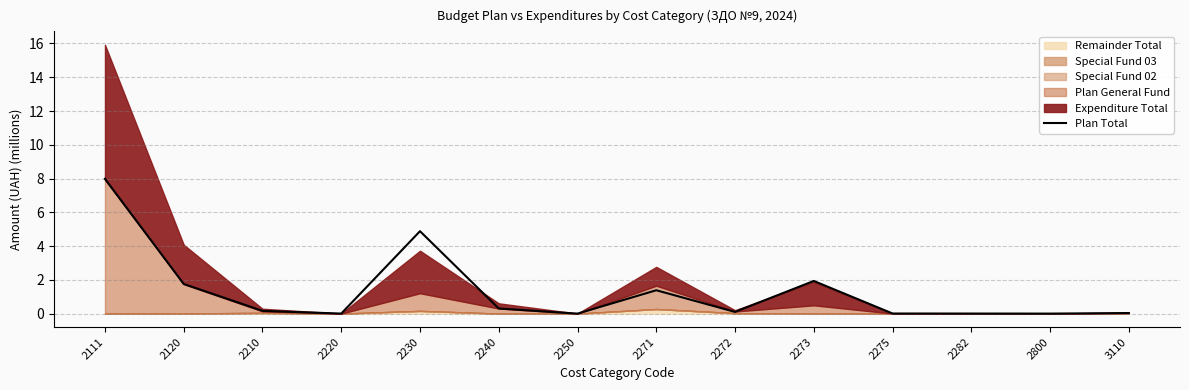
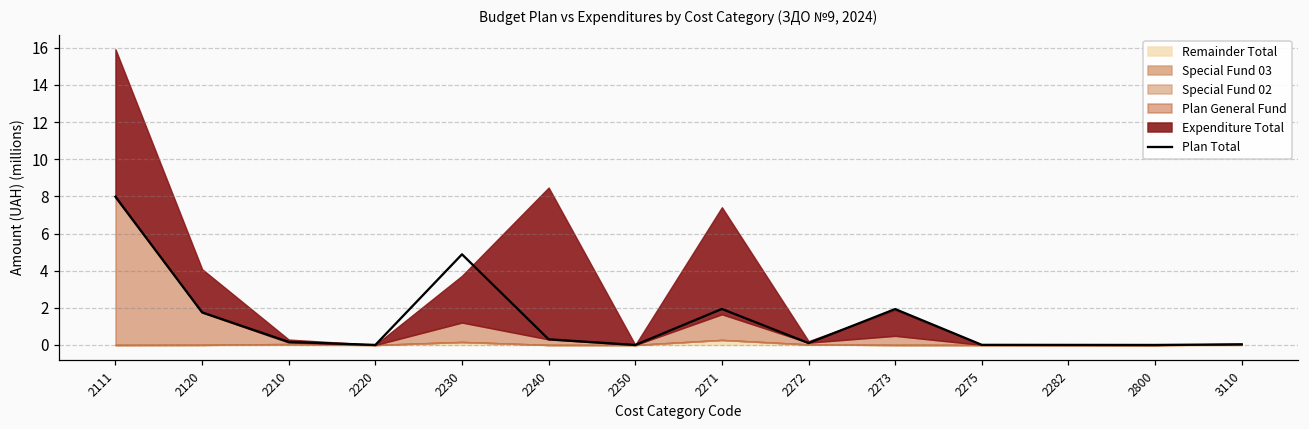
Expenditure Total, 2240: 0.3 -> 8.2
Plan Total, 2271: 1.4 -> 1.9
Expenditure Total, 2271: 1.1 -> 5.8
